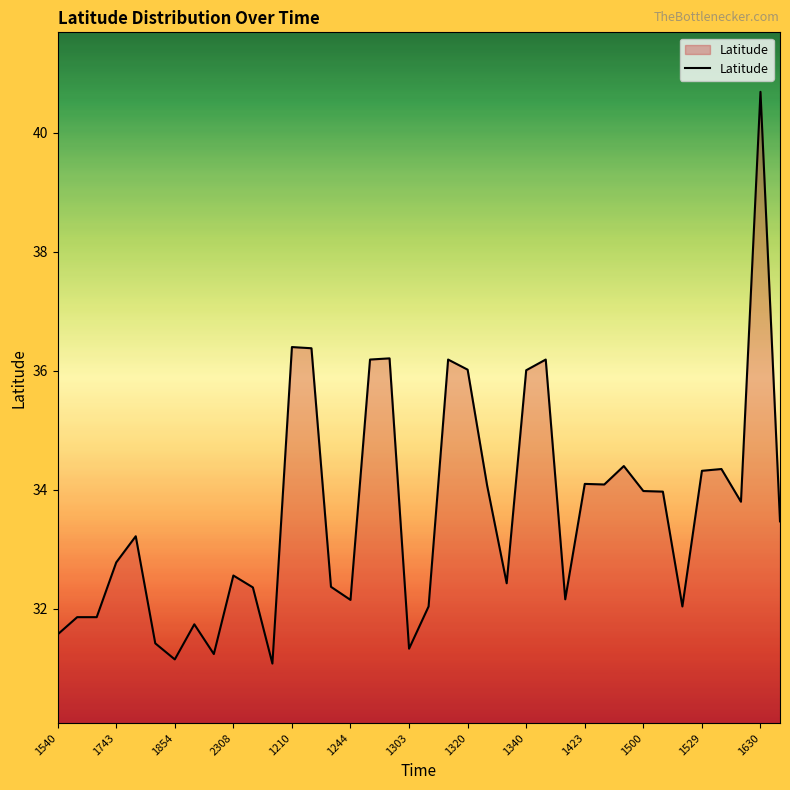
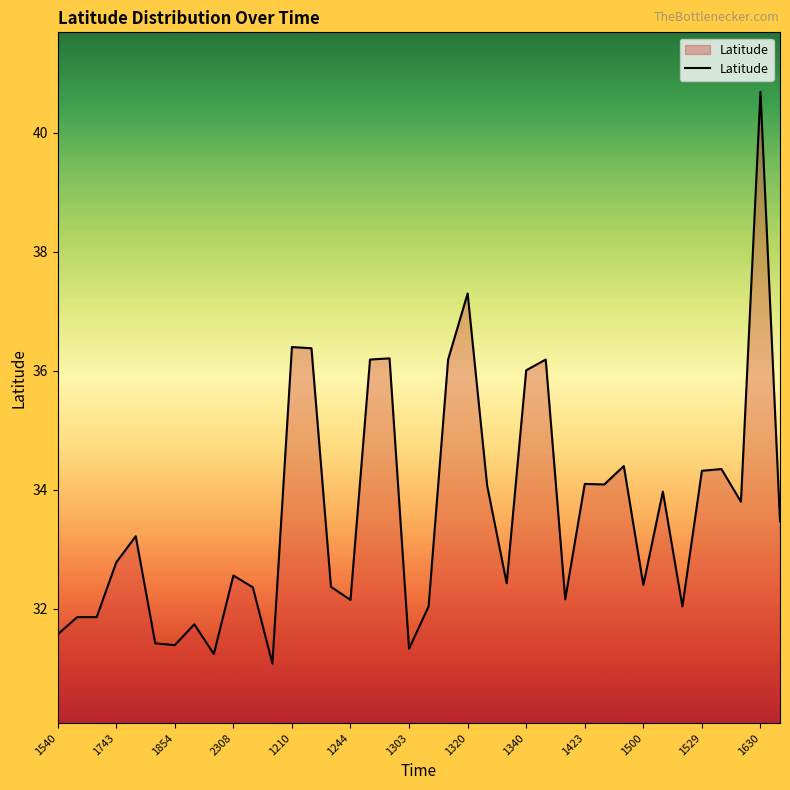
1854: 31.2 -> 31.4
1320: 36.0 -> 37.3
1500: 34.0 -> 32.4
